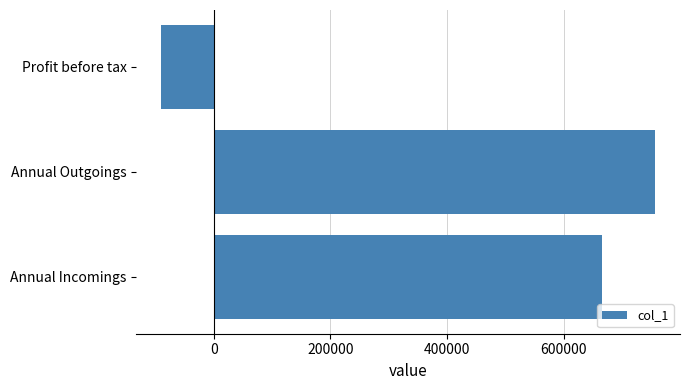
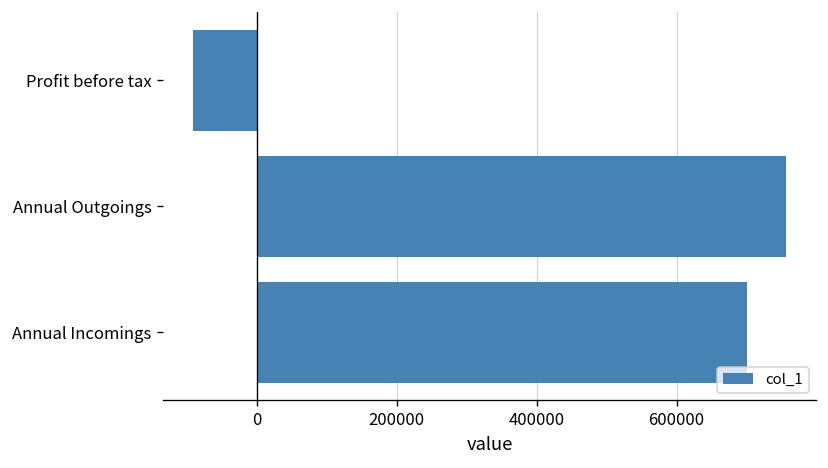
Annual Incomings: 670000 -> 700000
